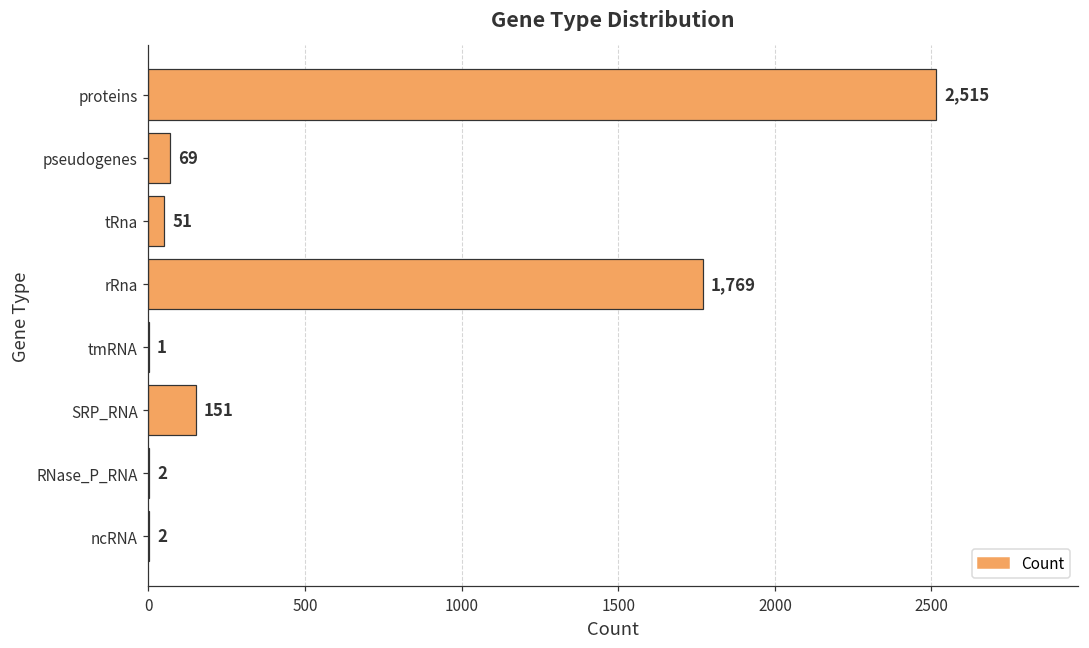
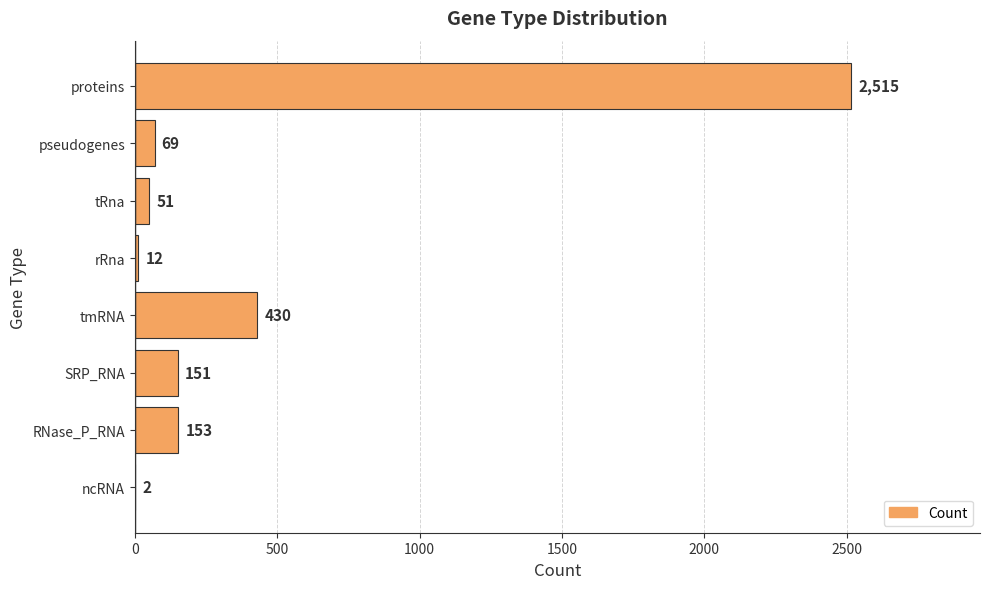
rRna: 1,769 -> 12
tmRNA: 1 -> 430
RNase_P_RNA: 2 -> 153
